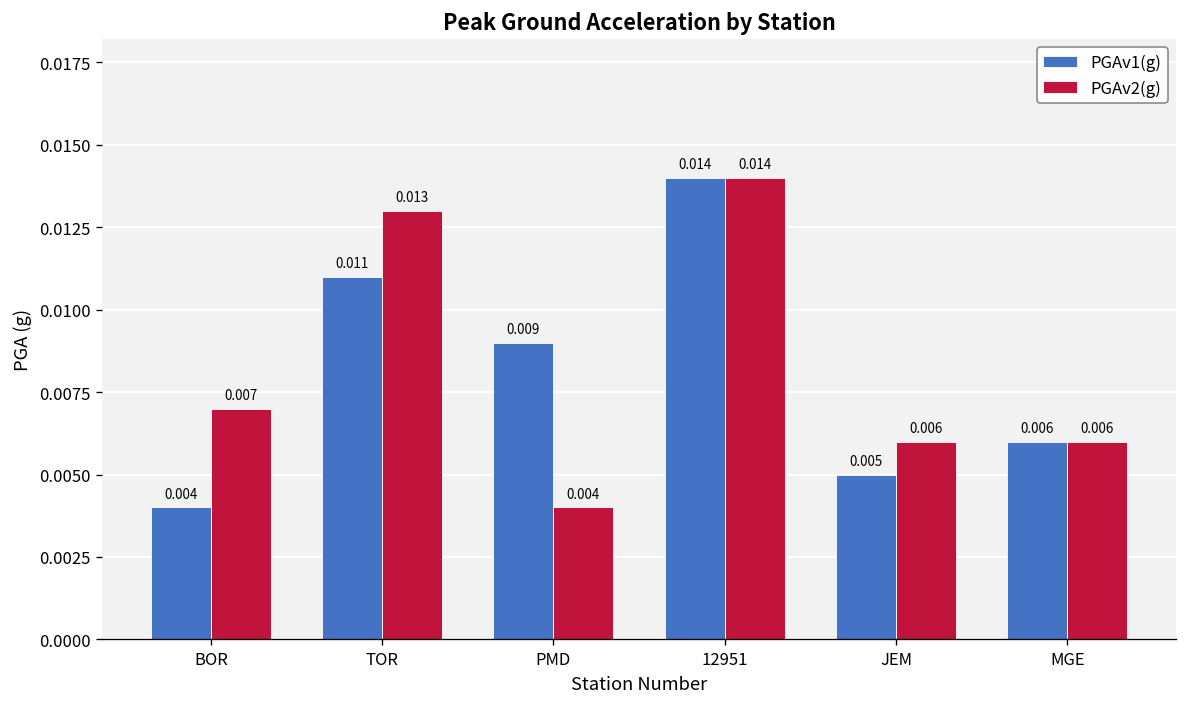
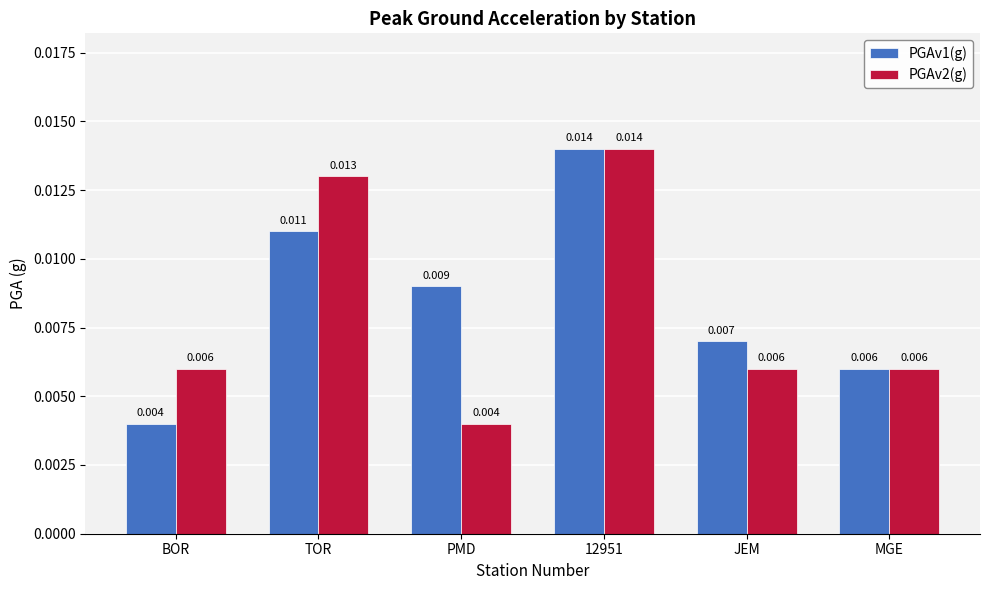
PGAv2(g), BOR: 0.007 -> 0.006
PGAv1(g), JEM: 0.005 -> 0.007
